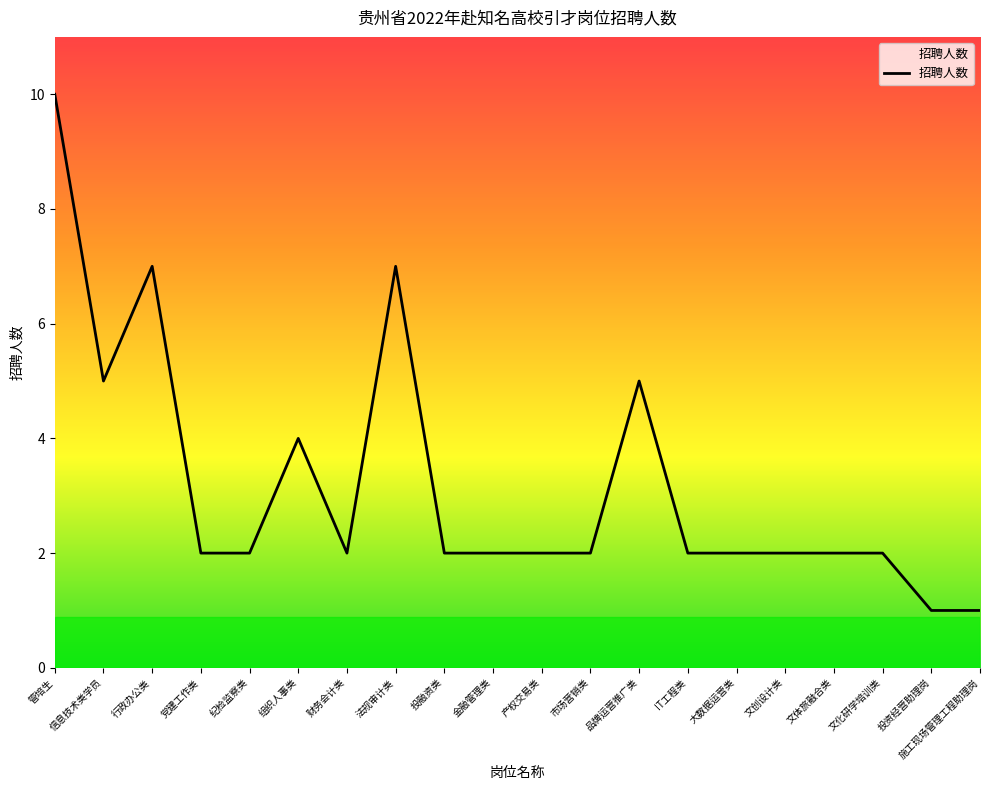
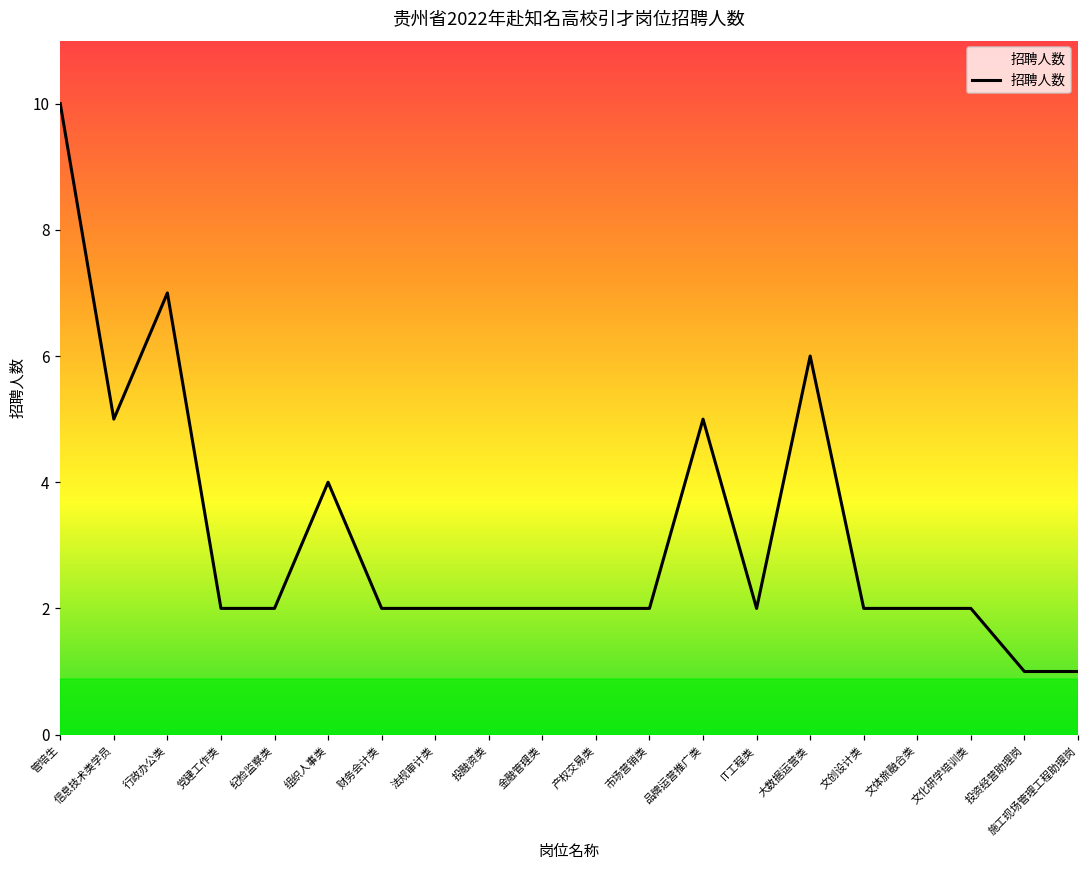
法规审计类: 7 -> 2
大数据运营类: 2 -> 6
